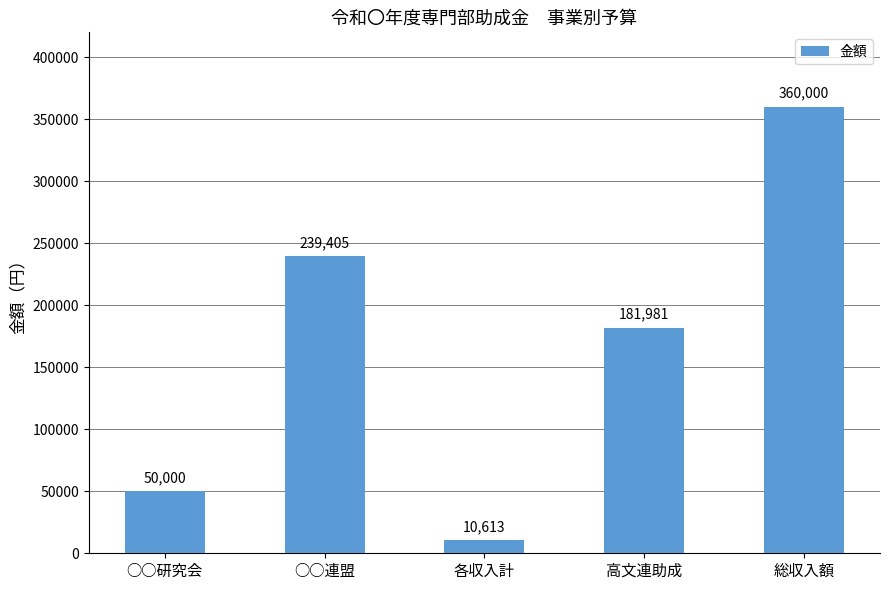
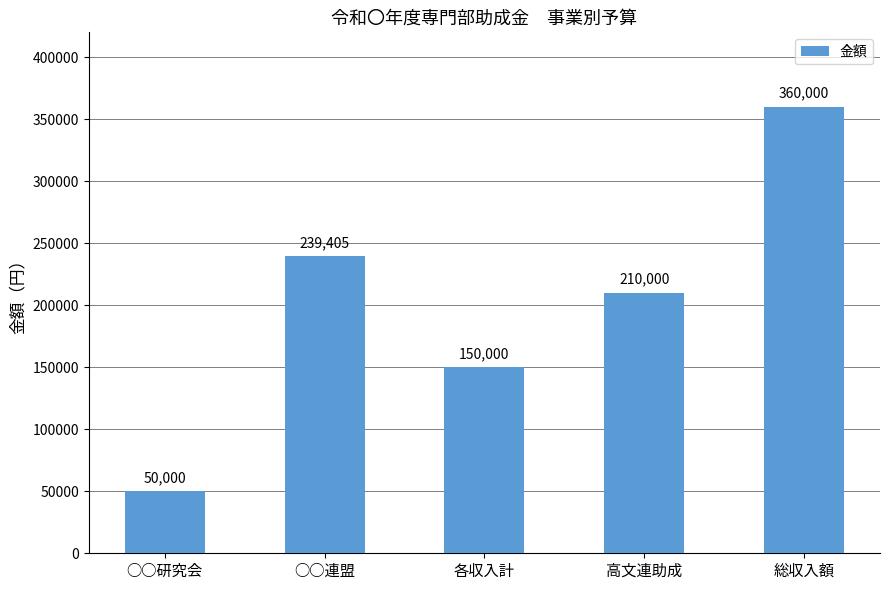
各収入計: 10,613 -> 150,000
高文連助成: 181,981 -> 210,000
